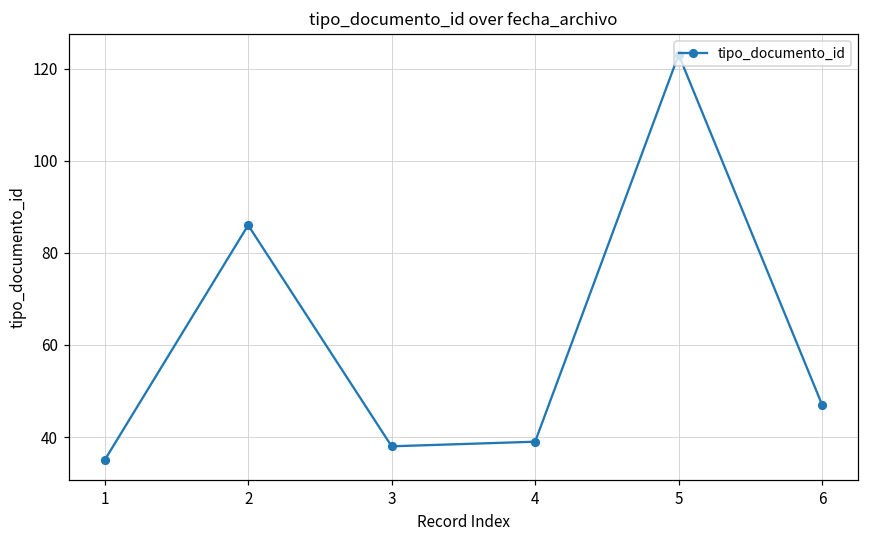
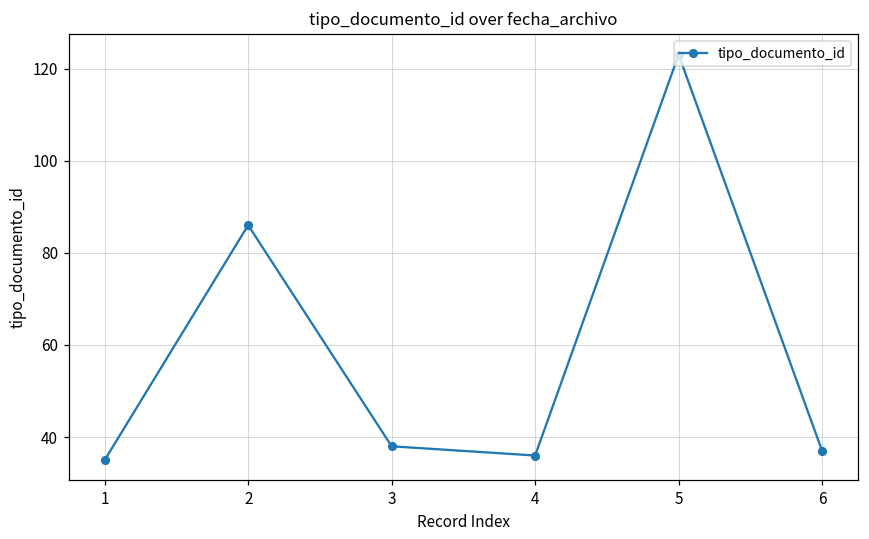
4: 39 -> 36
6: 47 -> 37
